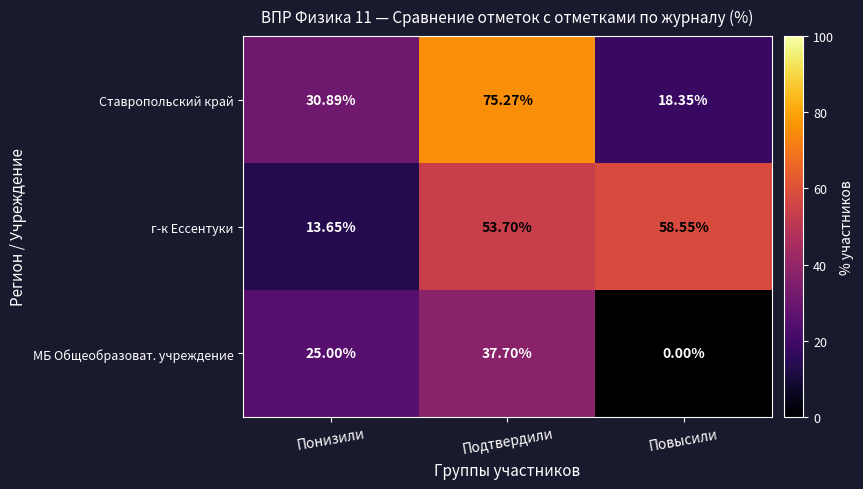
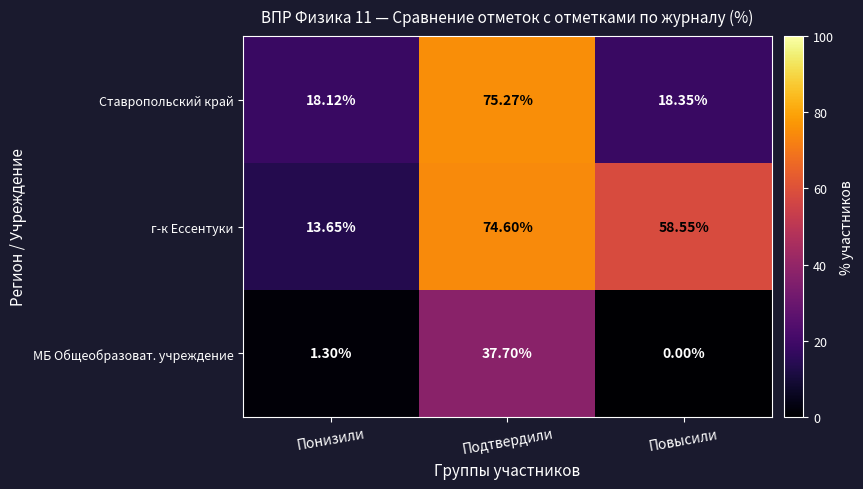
Ставропольский край, Понизили: 30.89% -> 18.12%
г-к Ессентуки, Подтвердили: 53.70% -> 74.60%
МБ Общеобразоват. учреждение, Понизили: 25.00% -> 1.30%
